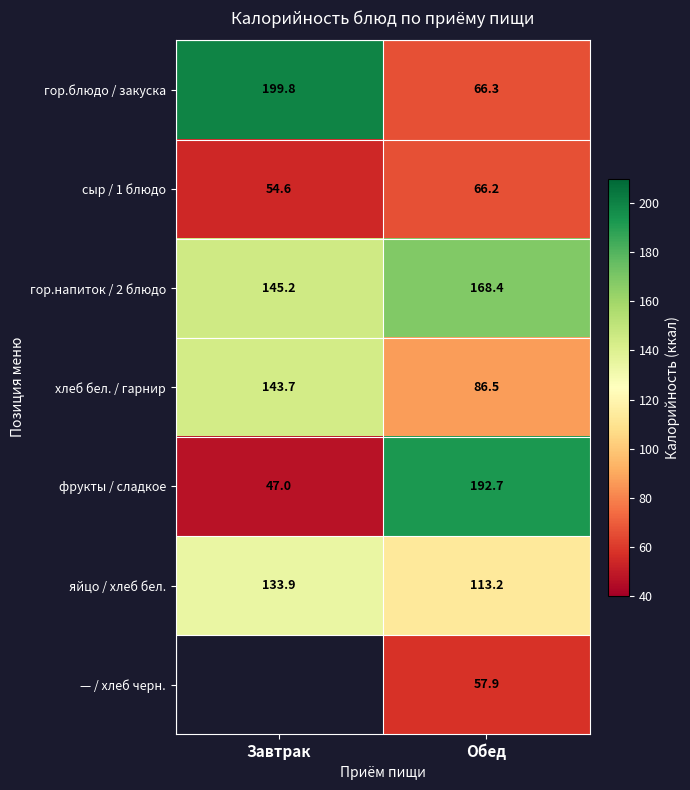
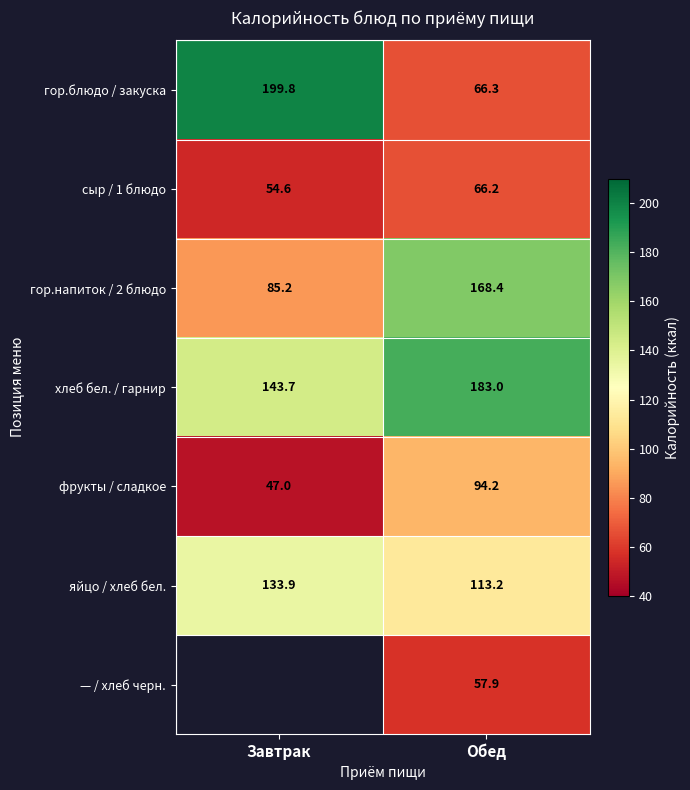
гор.напиток / 2 блюдо, Завтрак: 145.2 -> 85.2
хлеб бел. / гарнир, Обед: 86.5 -> 183.0
фрукты / сладкое, Обед: 192.7 -> 94.2
